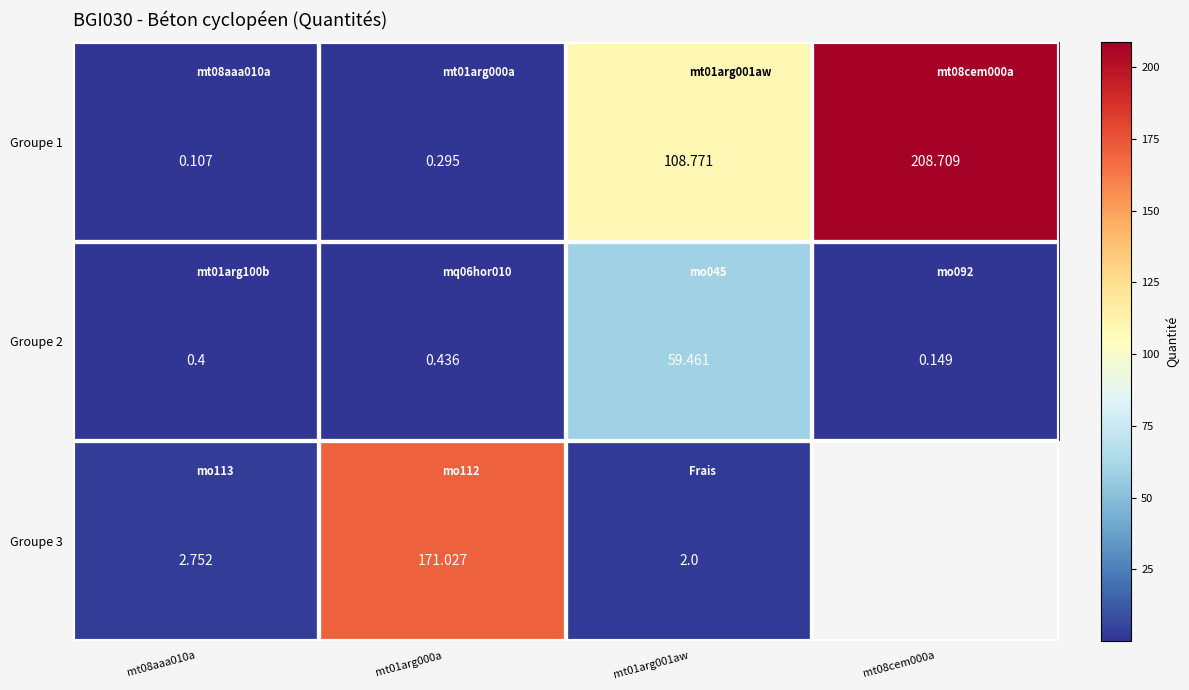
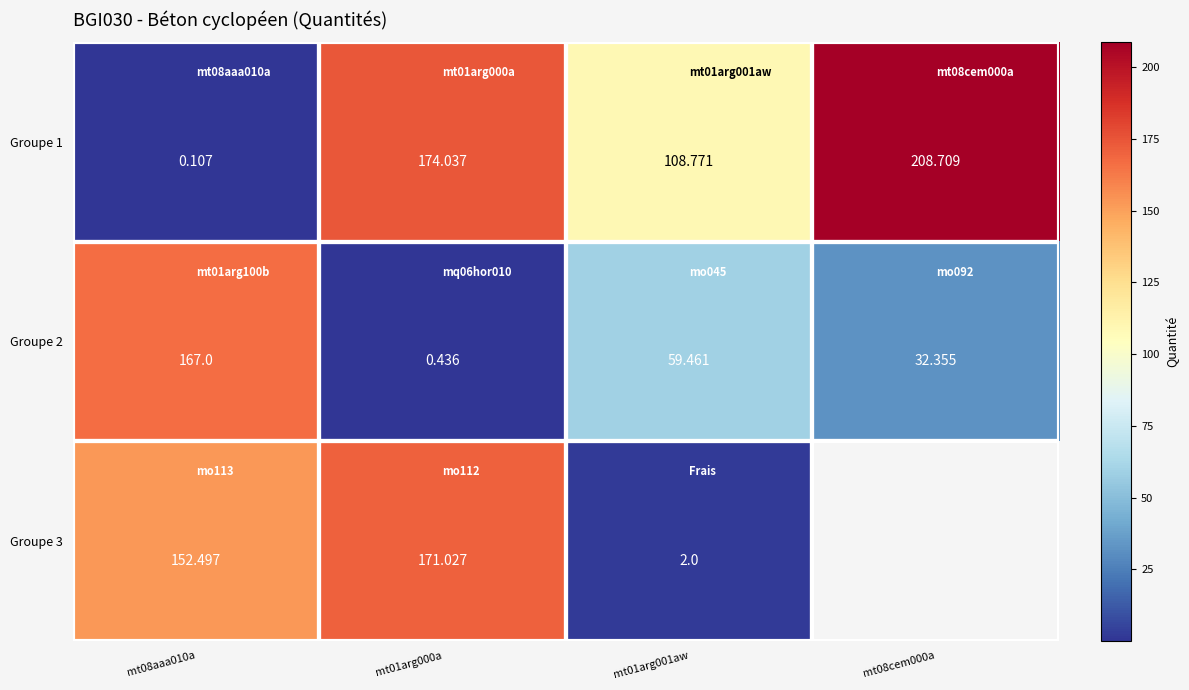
Groupe 1, mt01arg000a: 0.295 -> 174.037
Groupe 2, mt08aaa010a: 0.4 -> 167.0
Groupe 2, mt08cem000a: 0.149 -> 32.355
Groupe 3, mt08aaa010a: 2.752 -> 152.497
